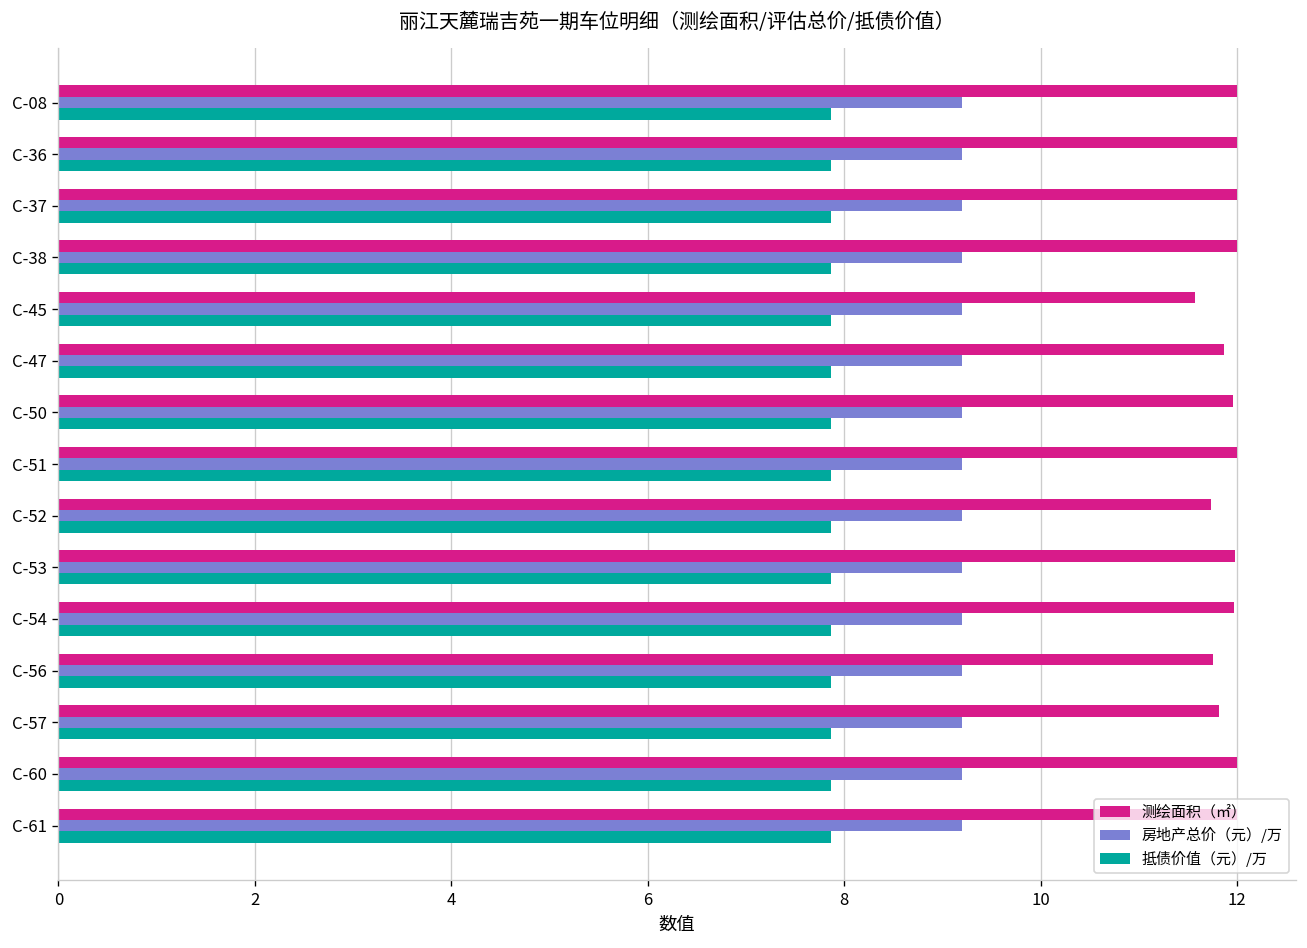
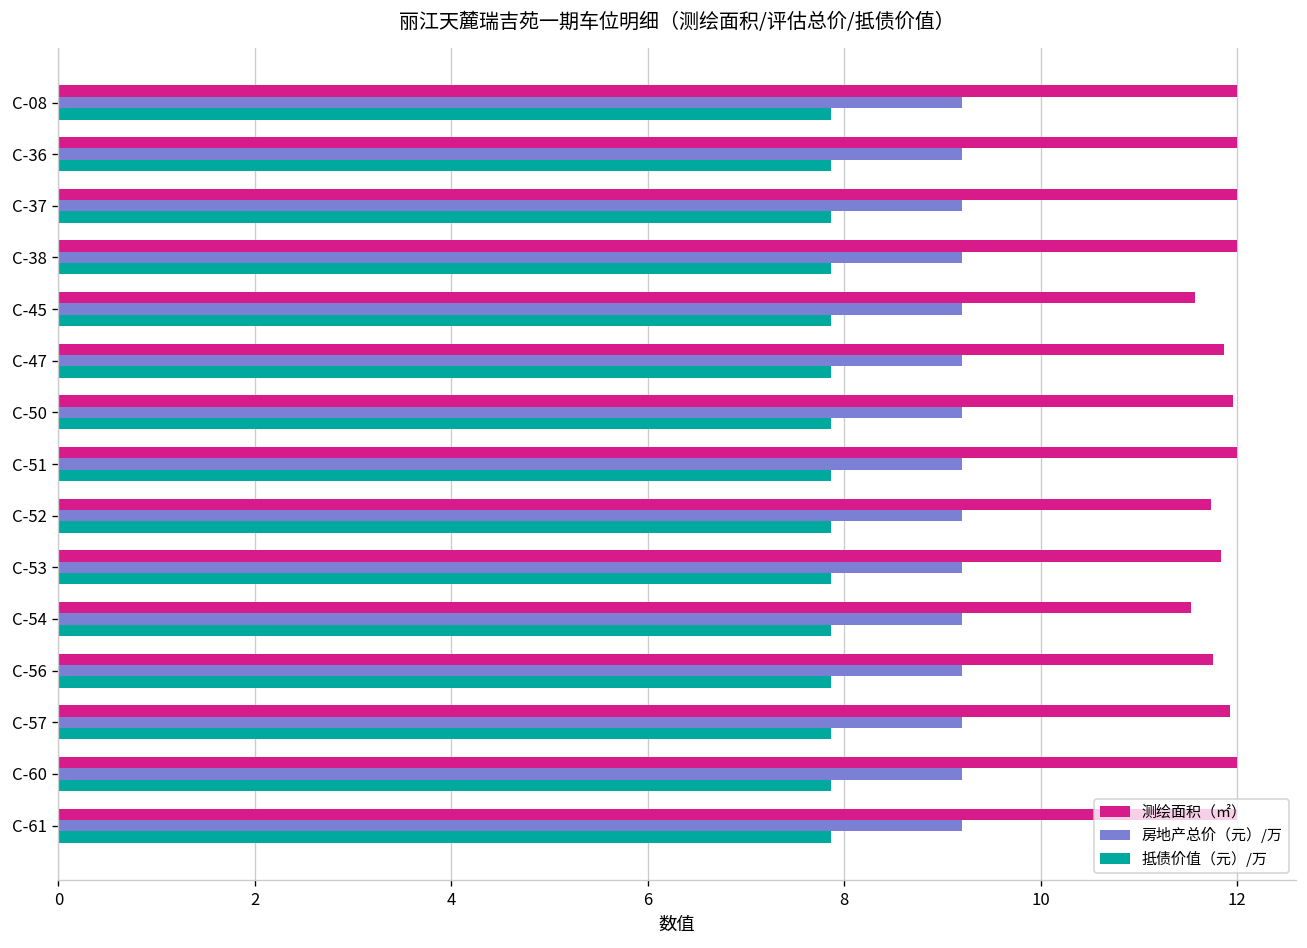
测绘面积（㎡）, C-53: 12.0 -> 11.8
测绘面积（㎡）, C-54: 12.0 -> 11.5
测绘面积（㎡）, C-57: 11.8 -> 11.9
